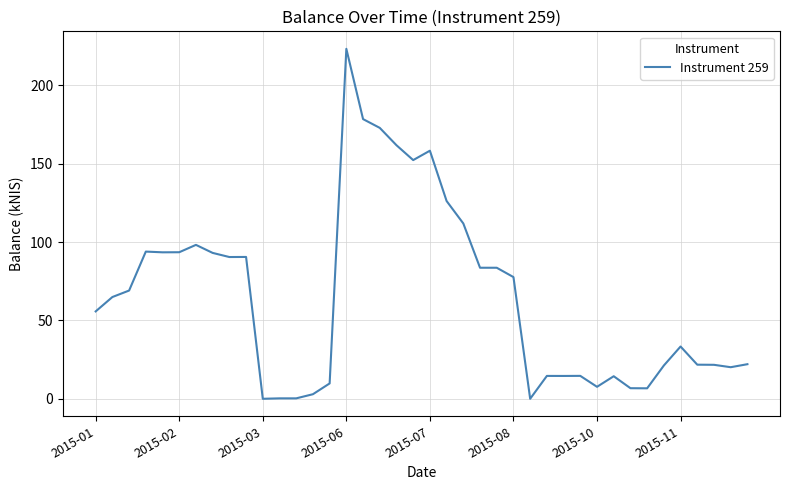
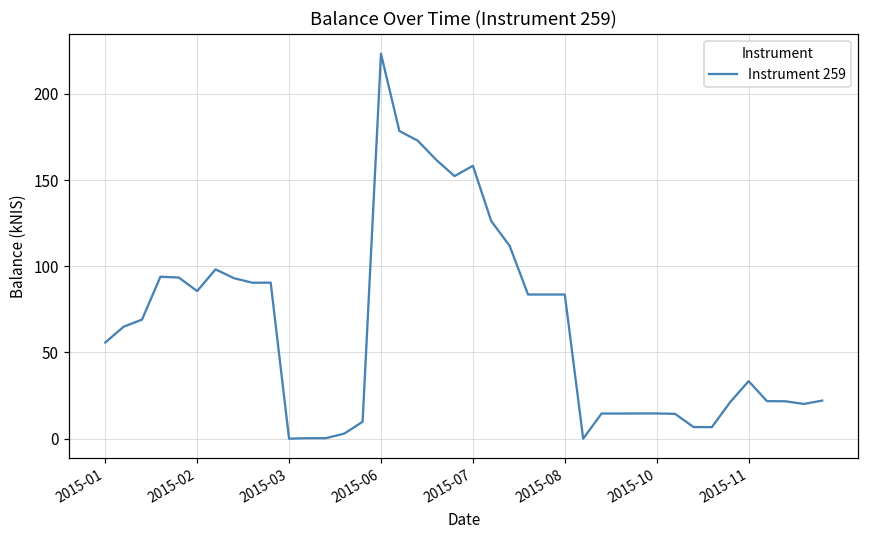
2015-02: 94 -> 86
2015-08: 78 -> 84
2015-10: 8 -> 15
